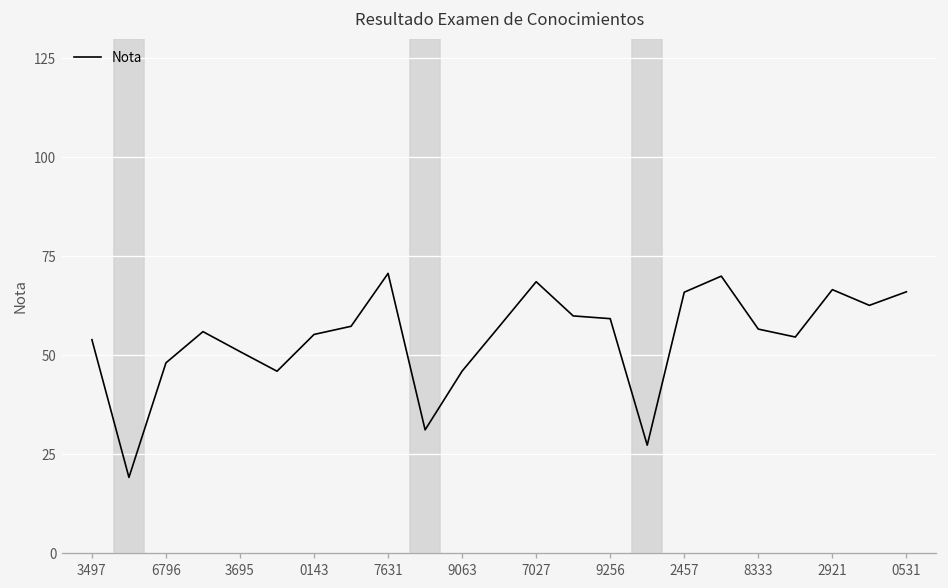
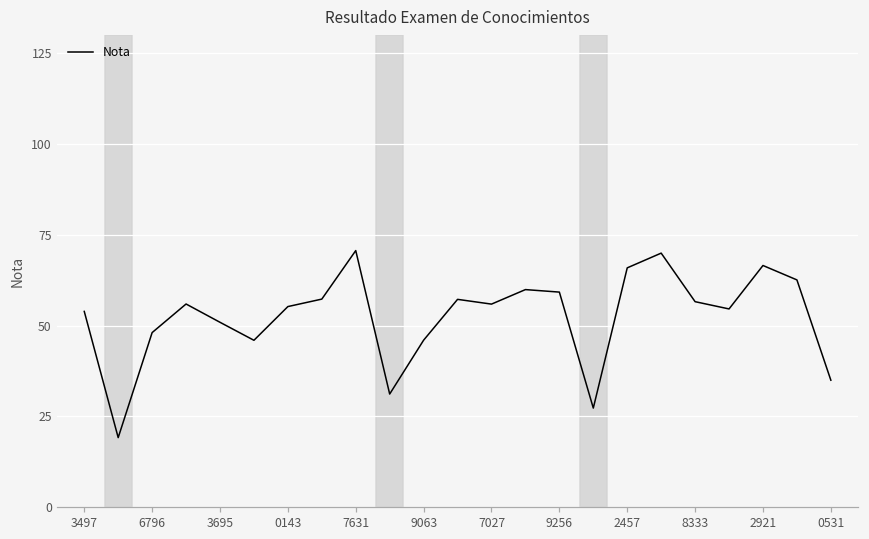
7027: 69 -> 56
0531: 66 -> 35
